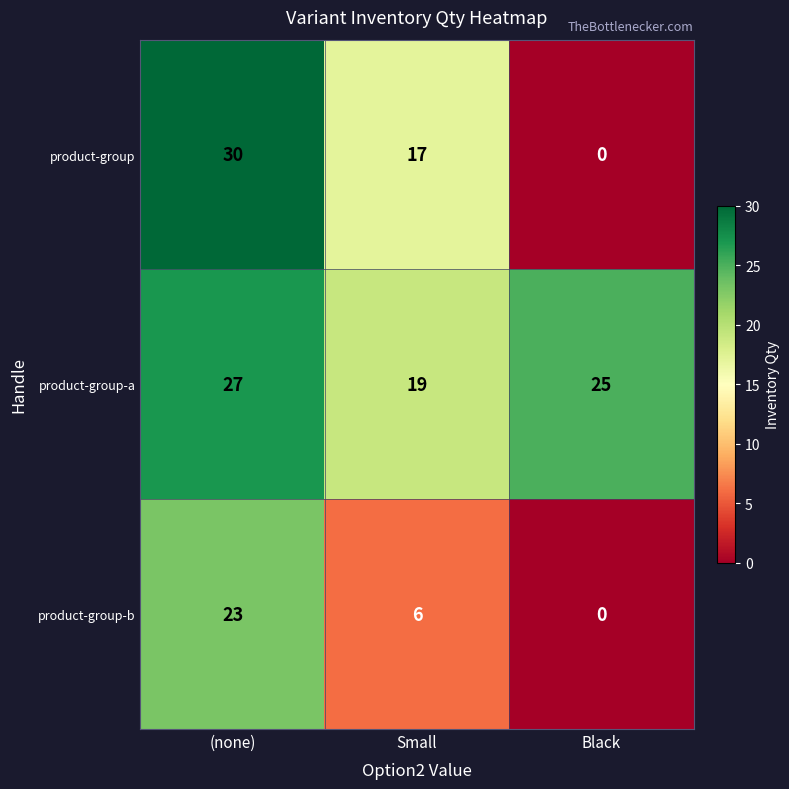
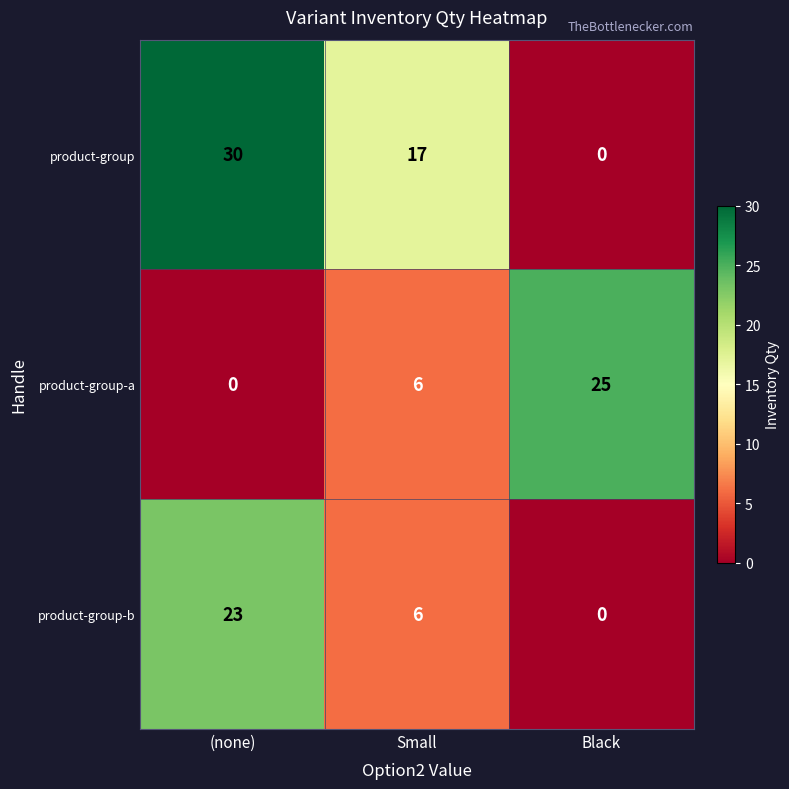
product-group-a, (none): 27 -> 0
product-group-a, Small: 19 -> 6
